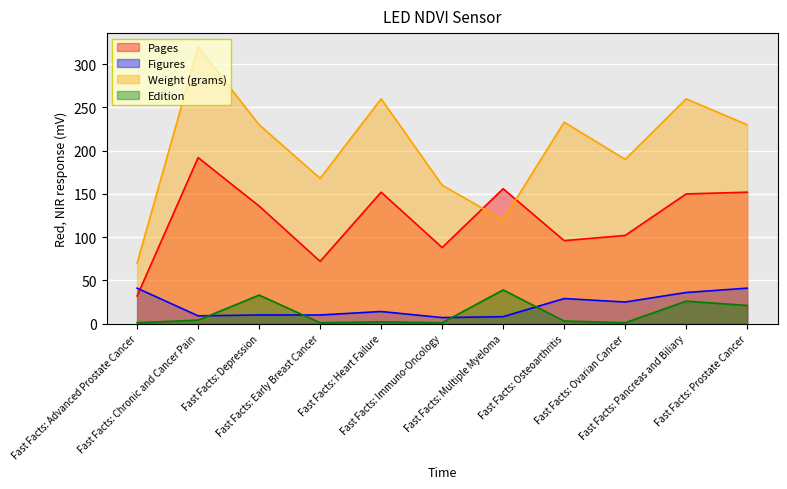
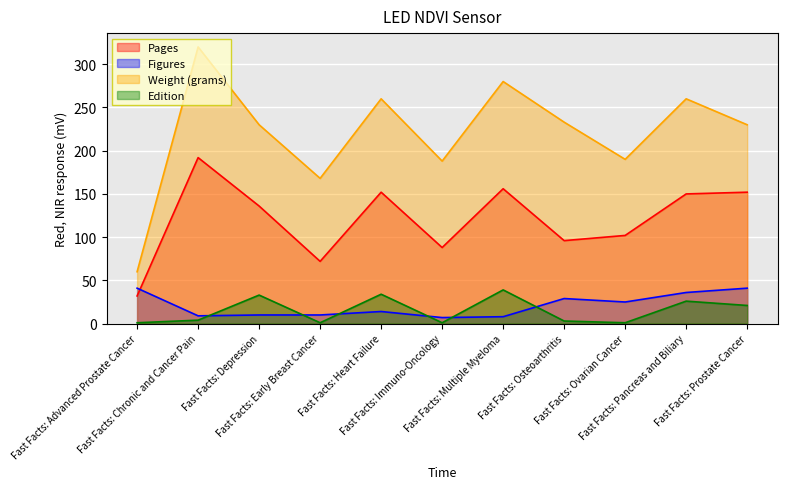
Weight (grams), Fast Facts: Advanced Prostate Cancer: 70 -> 60
Edition, Fast Facts: Heart Failure: 0 -> 30
Weight (grams), Fast Facts: Immuno-Oncology: 160 -> 190
Weight (grams), Fast Facts: Multiple Myeloma: 120 -> 280
